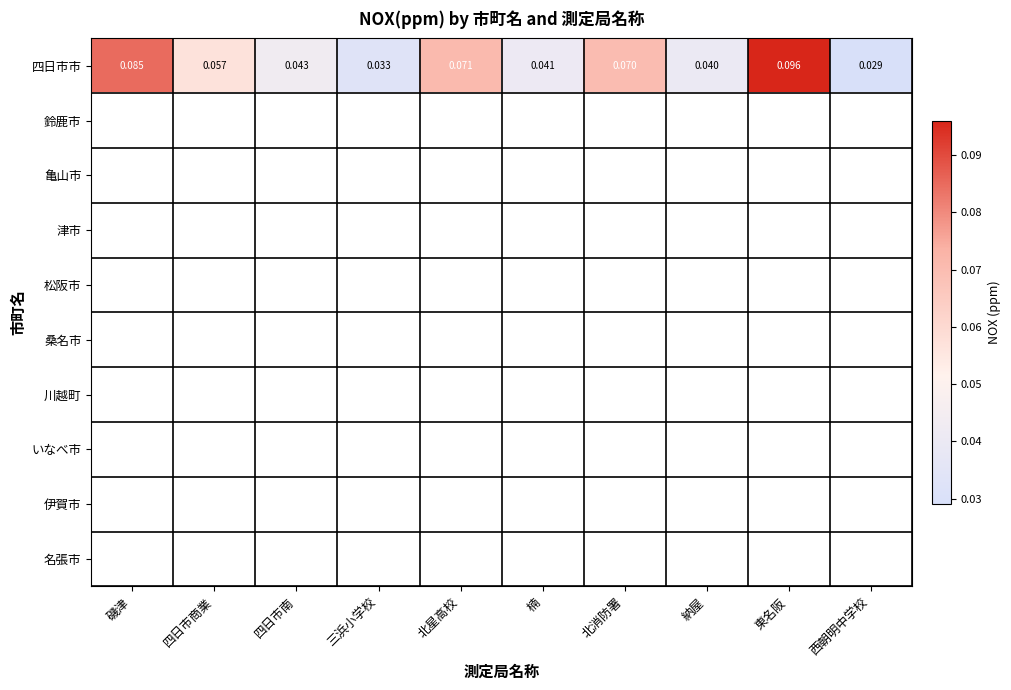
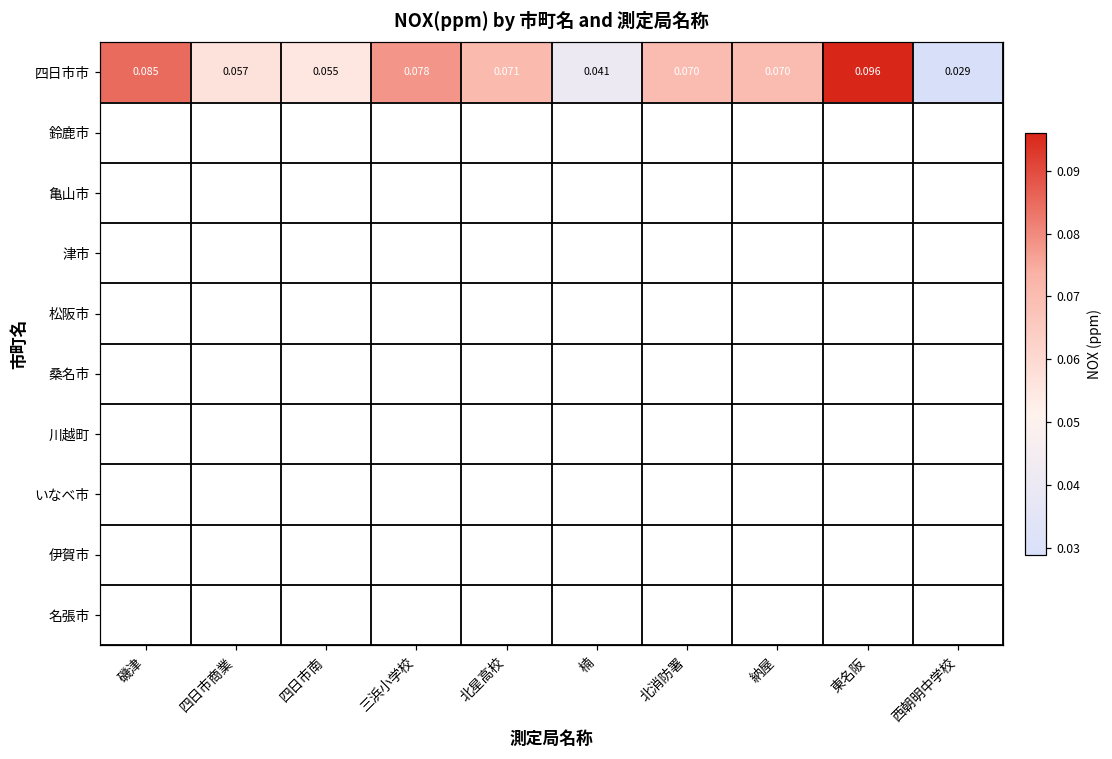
四日市市, 四日市南: 0.043 -> 0.055
四日市市, 三浜小学校: 0.033 -> 0.078
四日市市, 納屋: 0.040 -> 0.070
